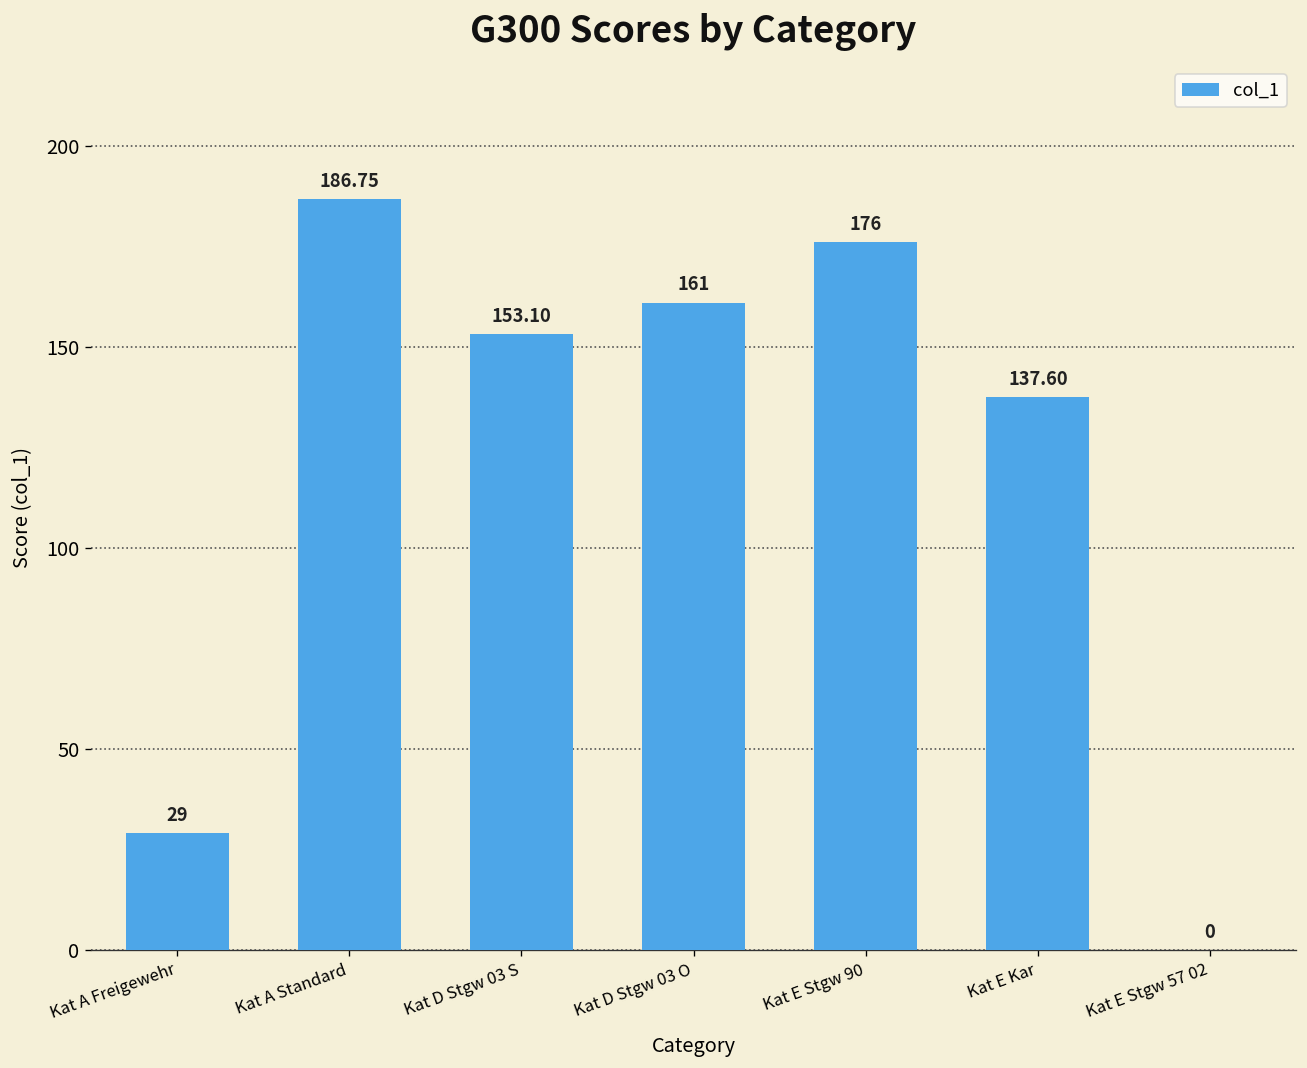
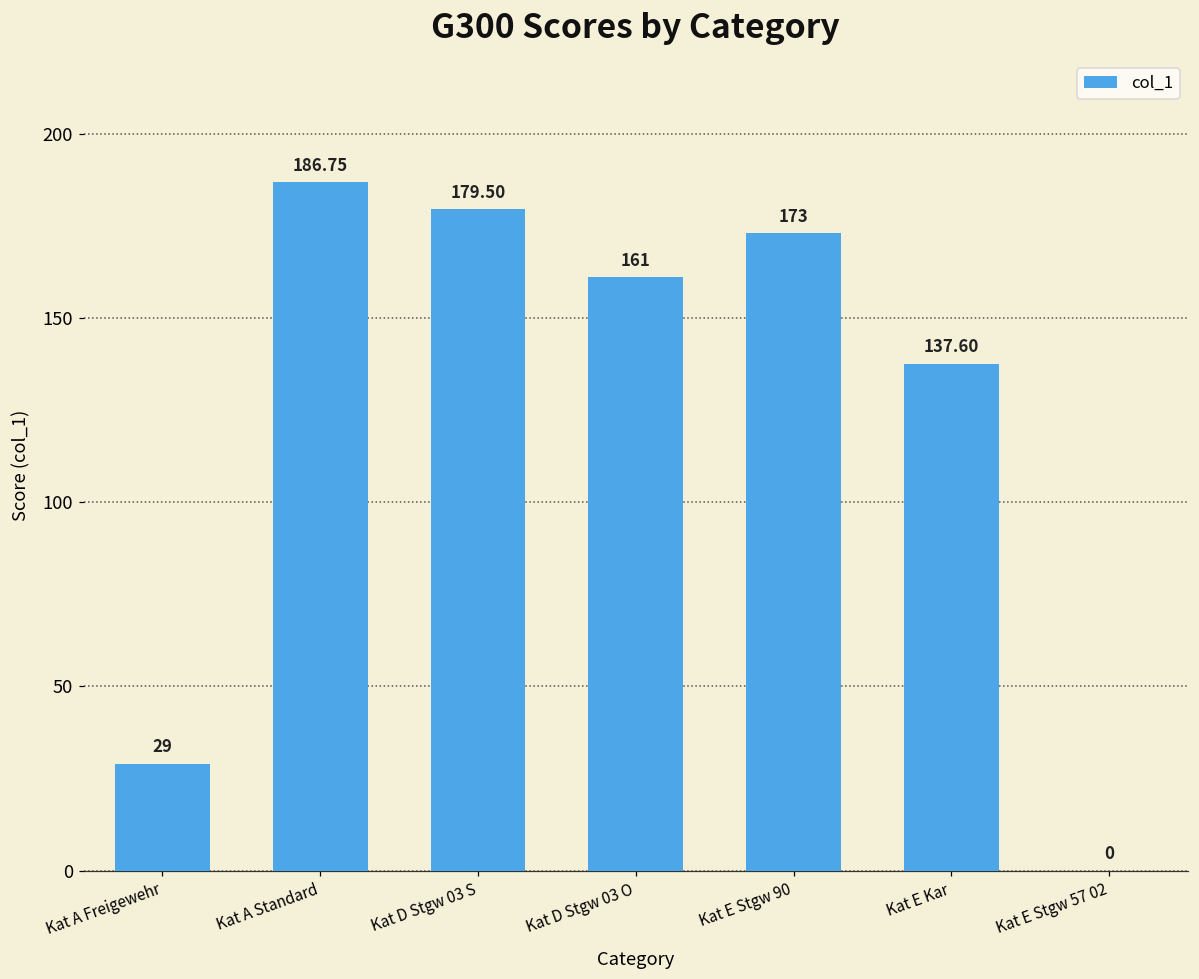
Kat D Stgw 03 S: 153.10 -> 179.50
Kat E Stgw 90: 176 -> 173
